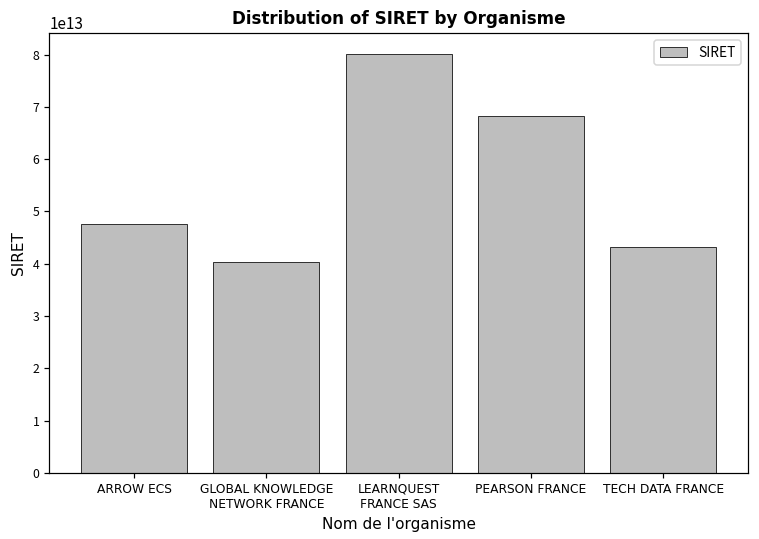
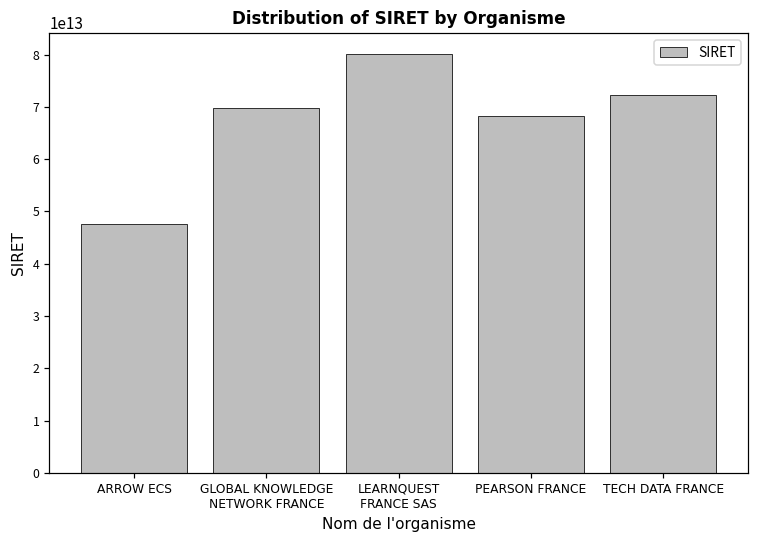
GLOBAL KNOWLEDGE NETWORK FRANCE: 40000000000000 -> 70000000000000
TECH DATA FRANCE: 43000000000000 -> 72000000000000
